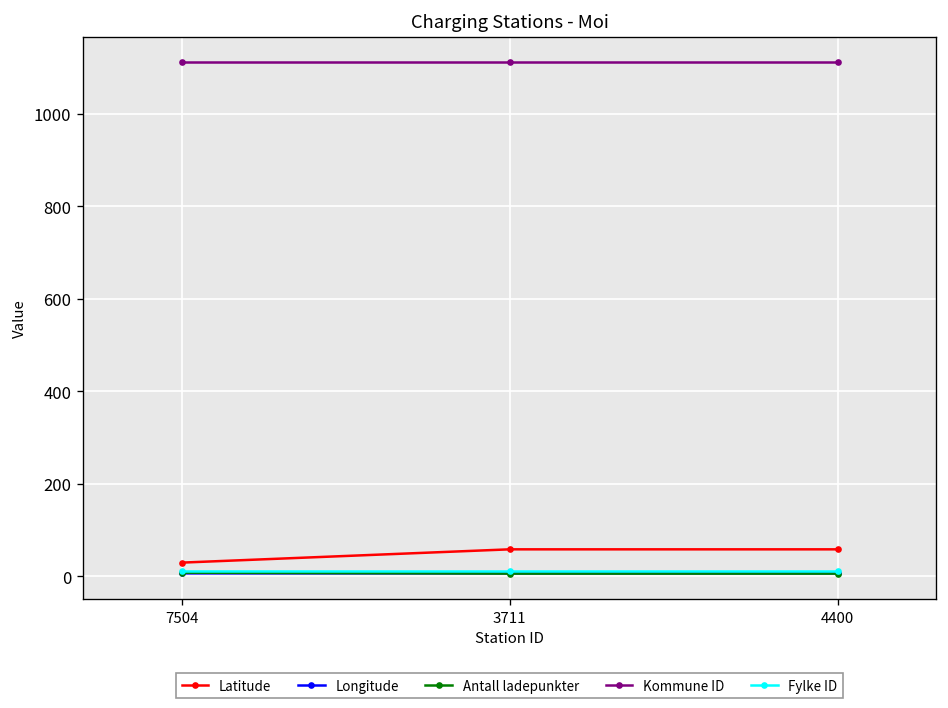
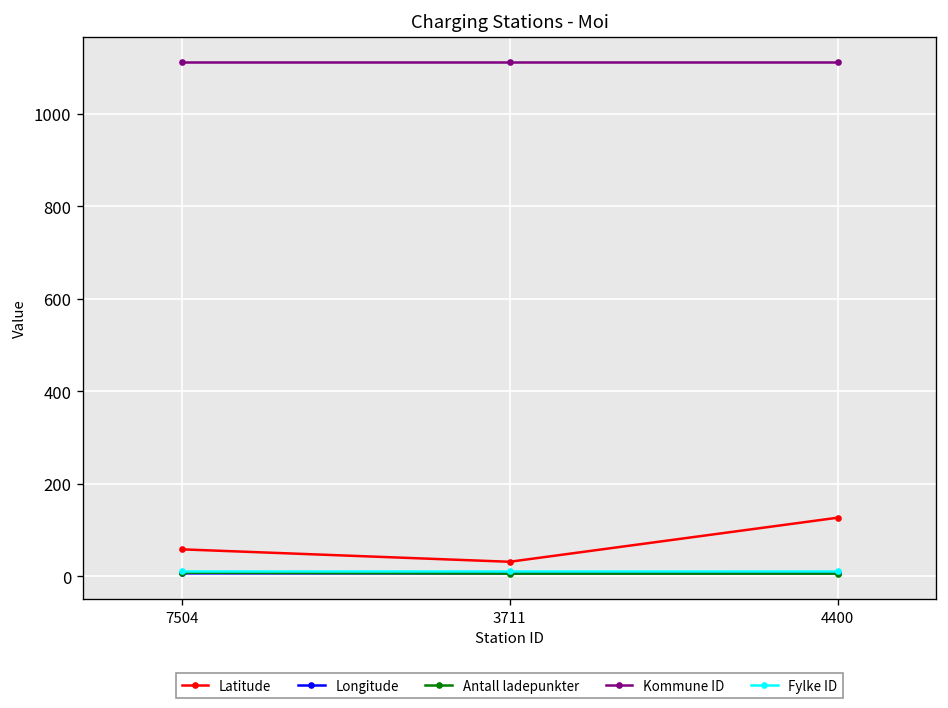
Latitude, 7504: 30 -> 60
Latitude, 3711: 60 -> 30
Latitude, 4400: 60 -> 130
